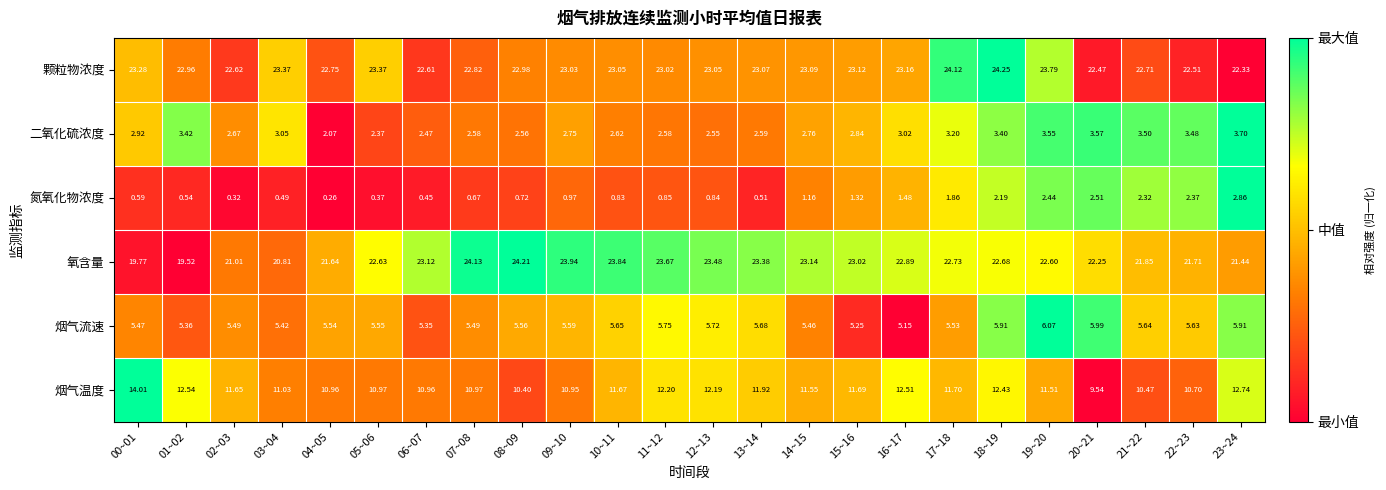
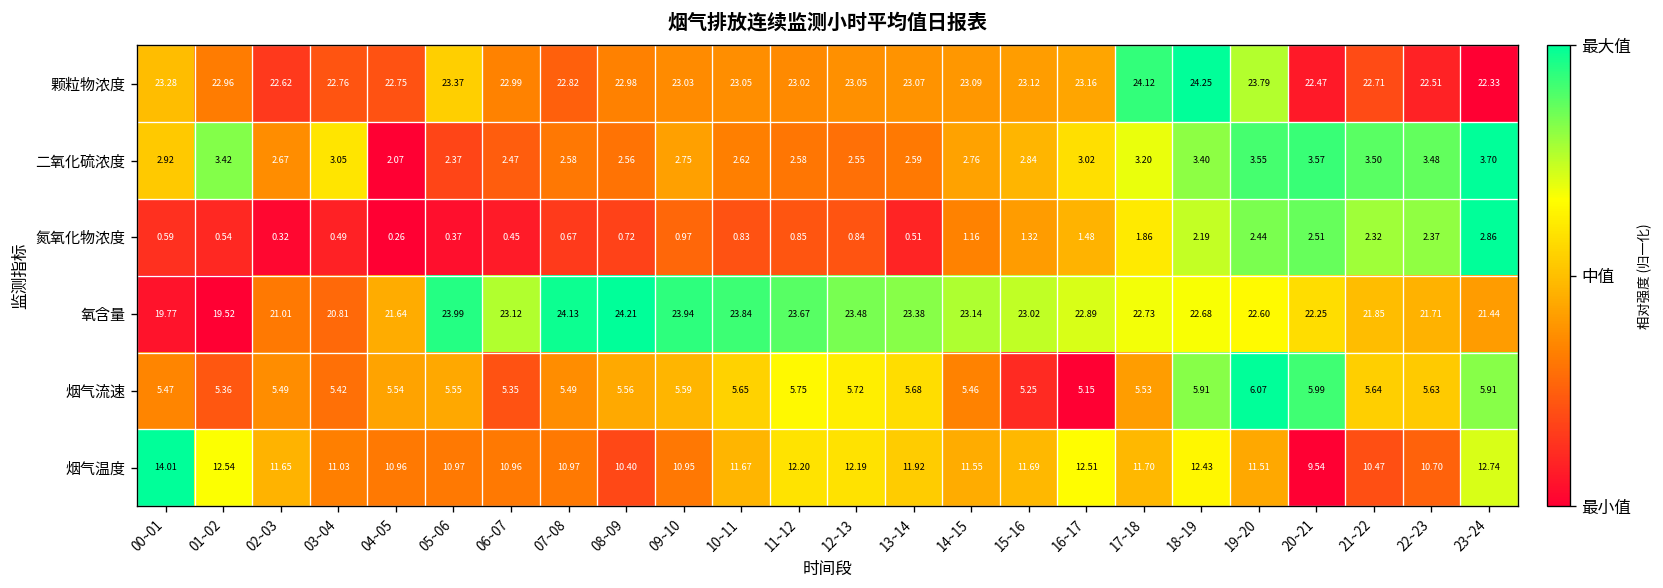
颗粒物浓度, 03~04: 23.37 -> 22.76
颗粒物浓度, 06~07: 22.61 -> 22.99
氧含量, 05~06: 22.63 -> 23.99
